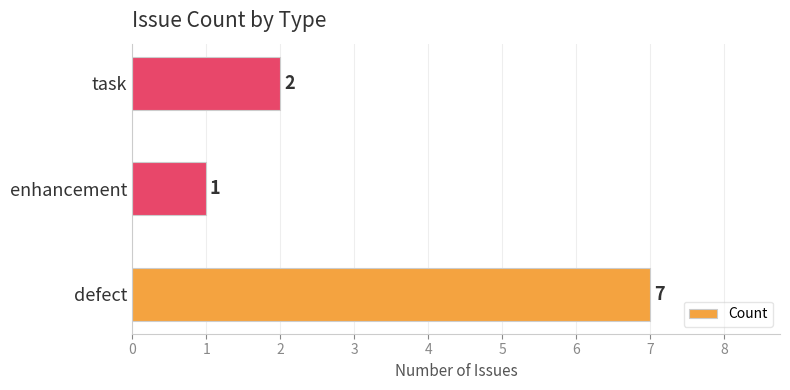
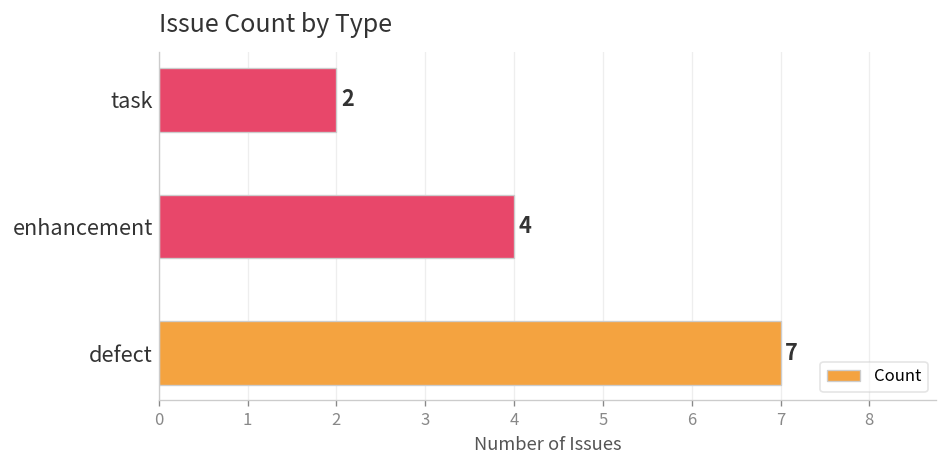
enhancement: 1 -> 4
